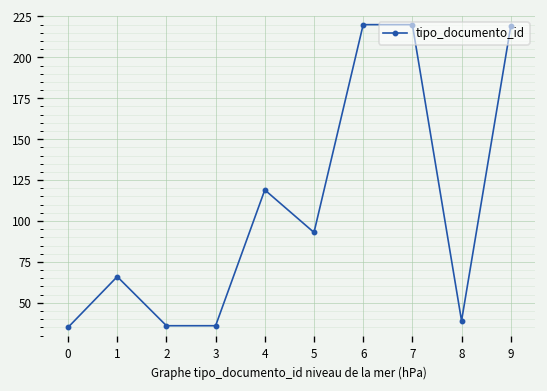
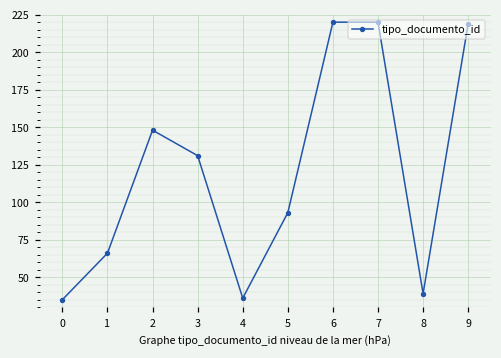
2: 36 -> 148
3: 36 -> 131
4: 119 -> 36
